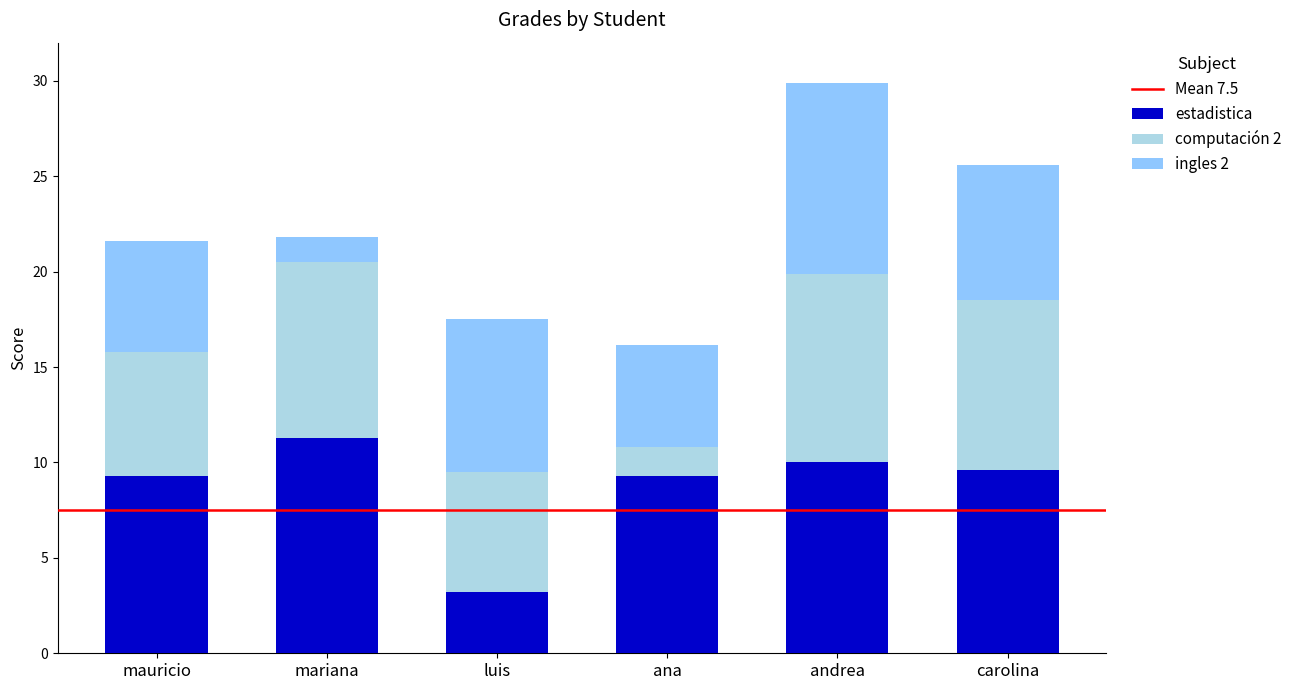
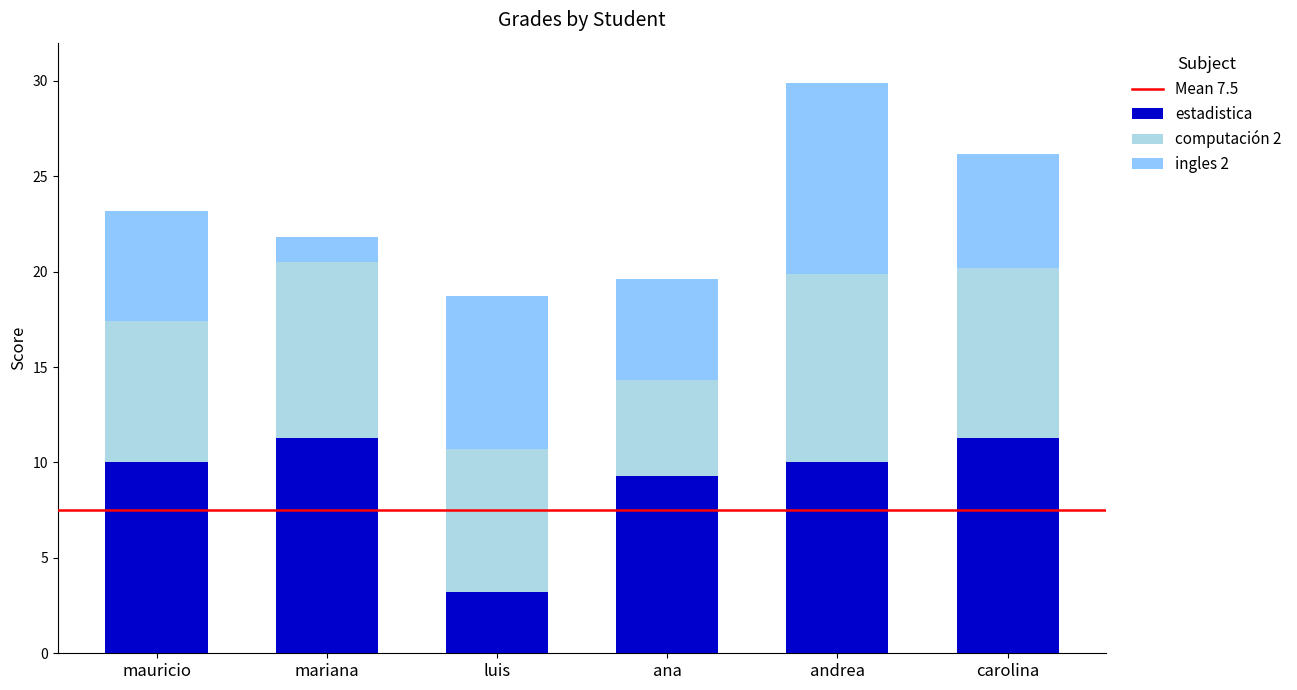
estadistica, mauricio: 9.3 -> 10.0
computación 2, mauricio: 6.5 -> 7.4
computación 2, luis: 6.3 -> 7.5
computación 2, ana: 1.5 -> 5.0
estadistica, carolina: 9.6 -> 11.3
ingles 2, carolina: 7.1 -> 6.0
